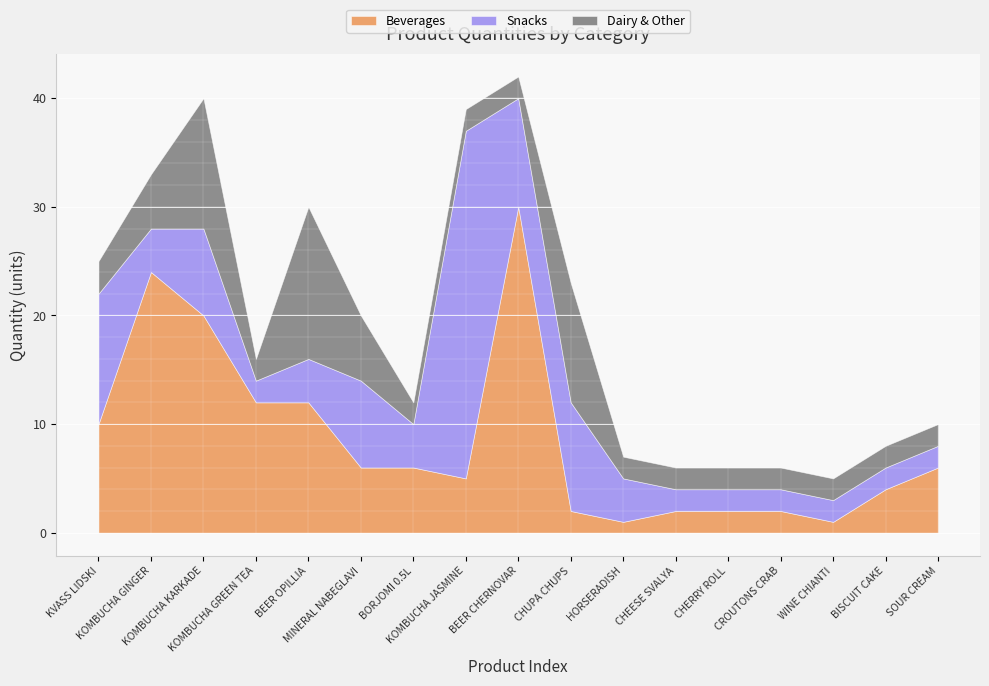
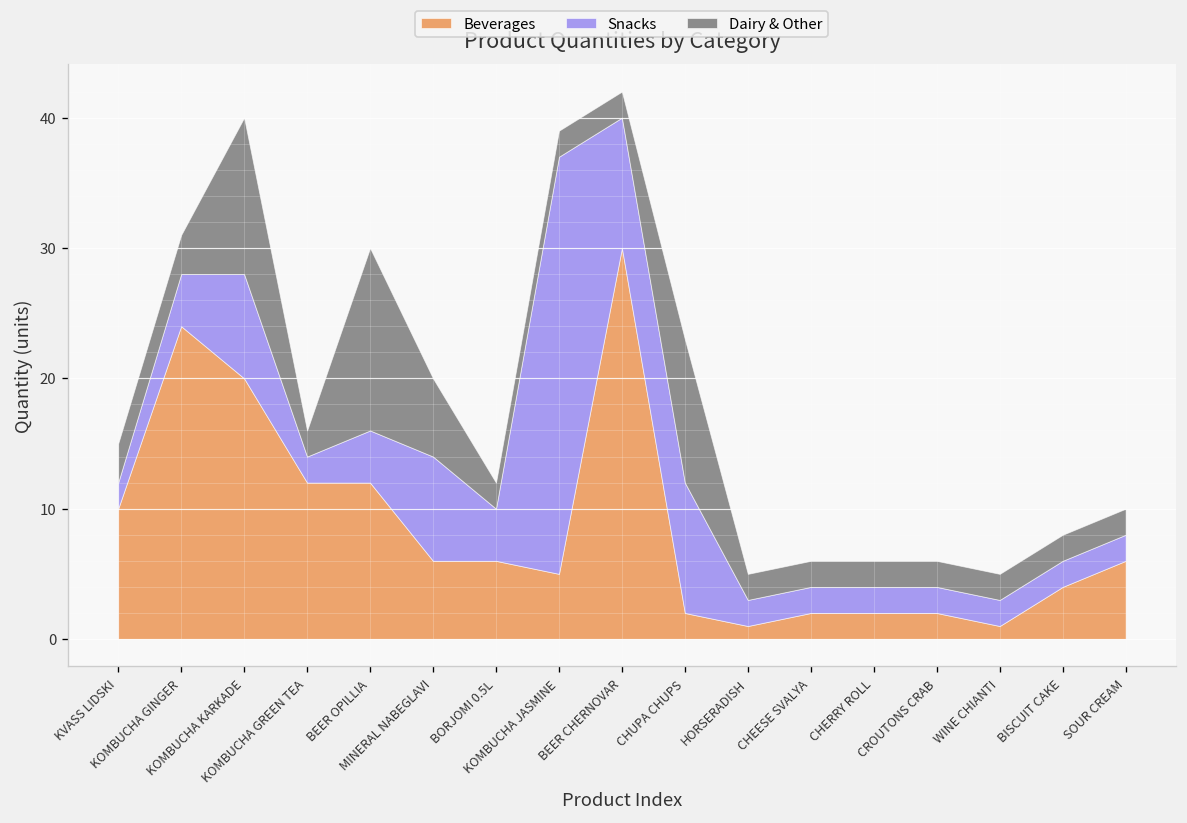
Snacks, KVASS LIDSKI: 12 -> 2
Dairy & Other, KOMBUCHA GINGER: 5 -> 3
Snacks, HORSERADISH: 4 -> 2
